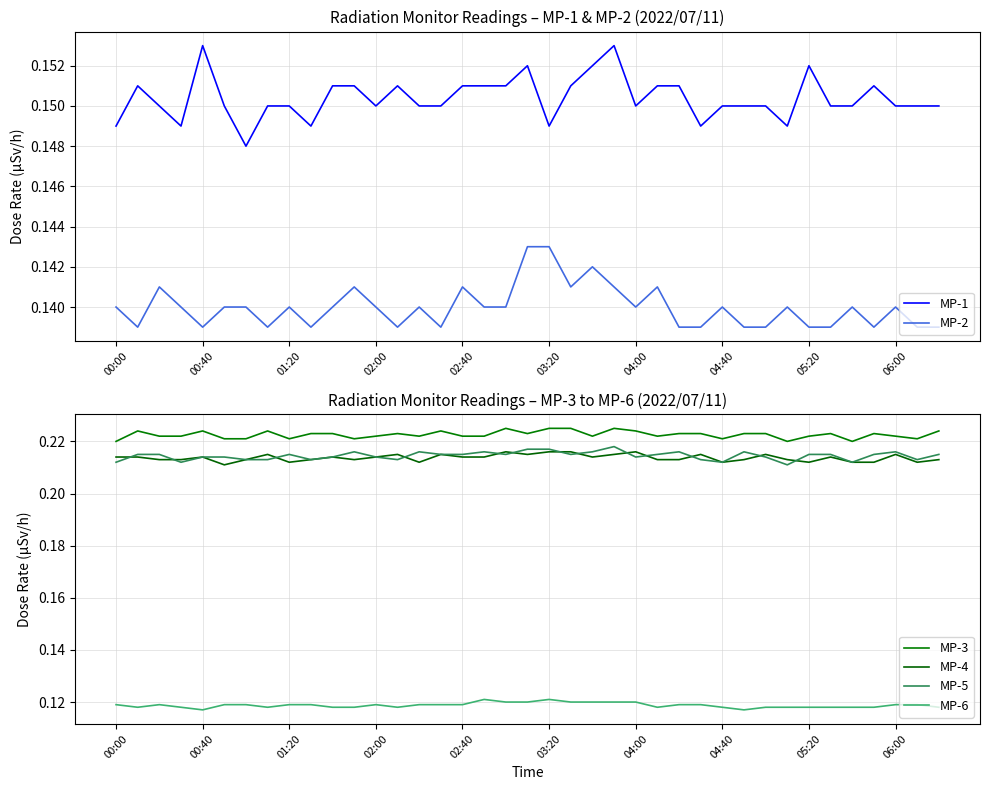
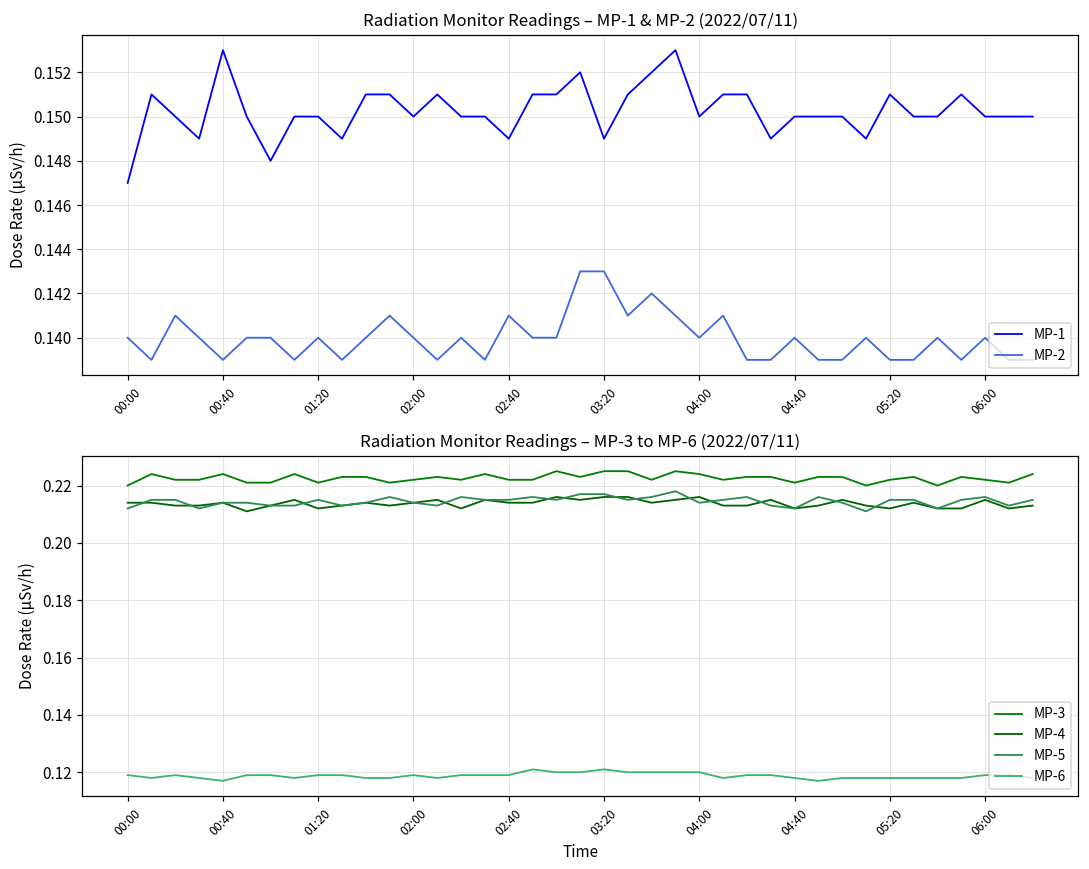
Radiation Monitor Readings – MP-1 & MP-2 (2022/07/11), MP-1, 00:00: 0.149 -> 0.147
Radiation Monitor Readings – MP-1 & MP-2 (2022/07/11), MP-1, 02:40: 0.151 -> 0.149
Radiation Monitor Readings – MP-1 & MP-2 (2022/07/11), MP-1, 05:20: 0.152 -> 0.151
